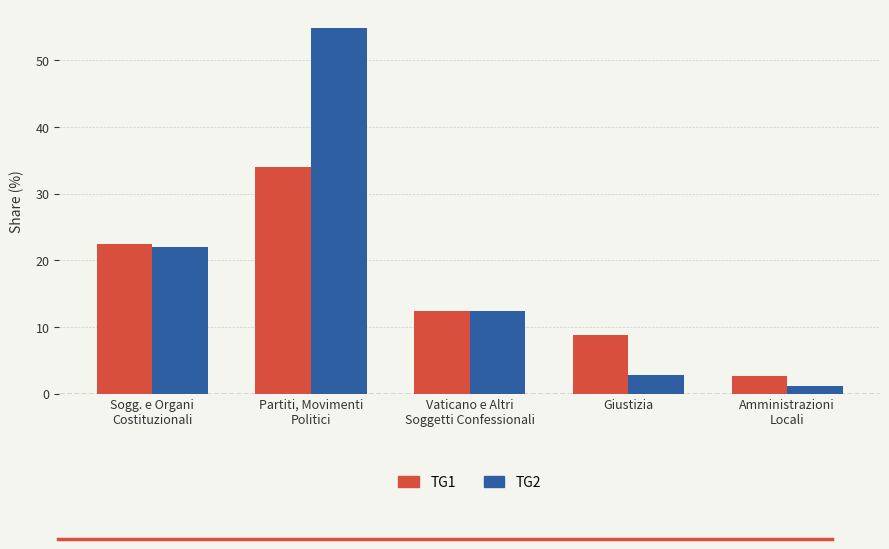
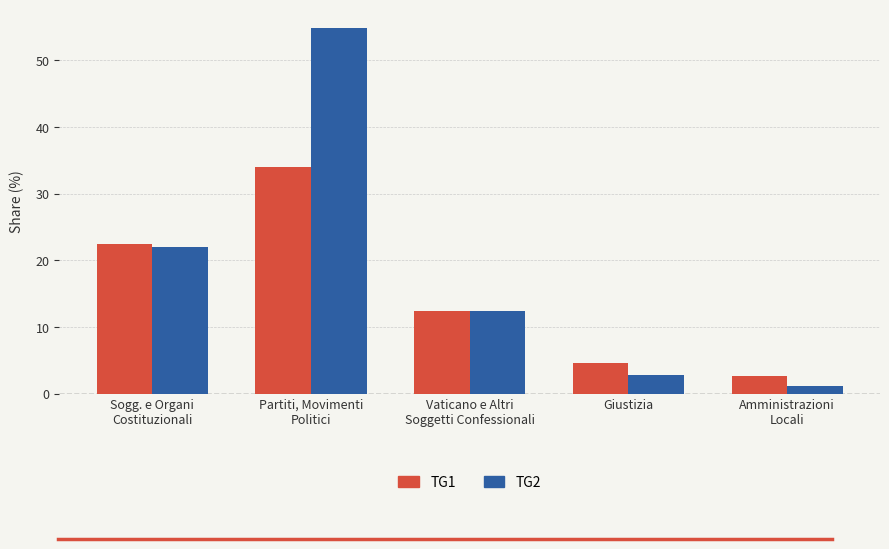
TG1, Giustizia: 9 -> 5
